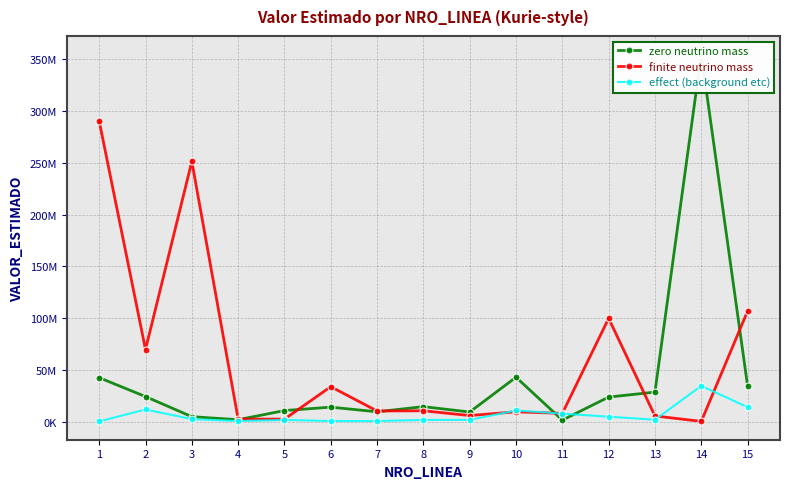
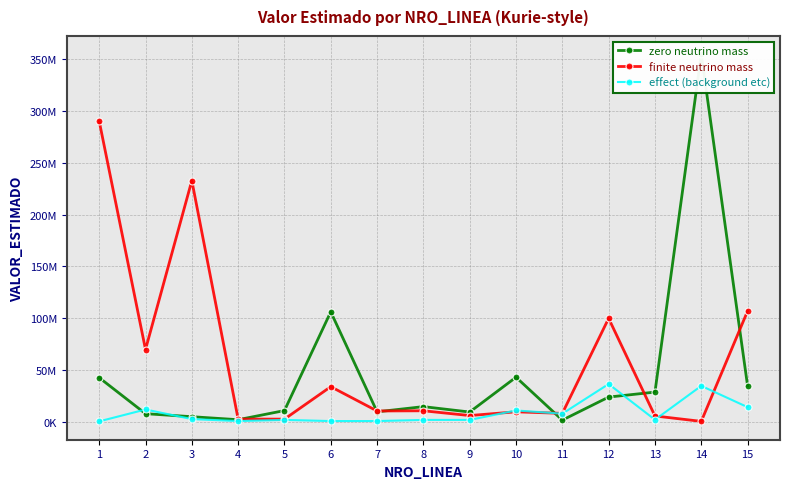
zero neutrino mass, 2: 25000000 -> 8000000
finite neutrino mass, 3: 251000000 -> 233000000
zero neutrino mass, 6: 15000000 -> 106000000
effect (background etc), 12: 5000000 -> 37000000
